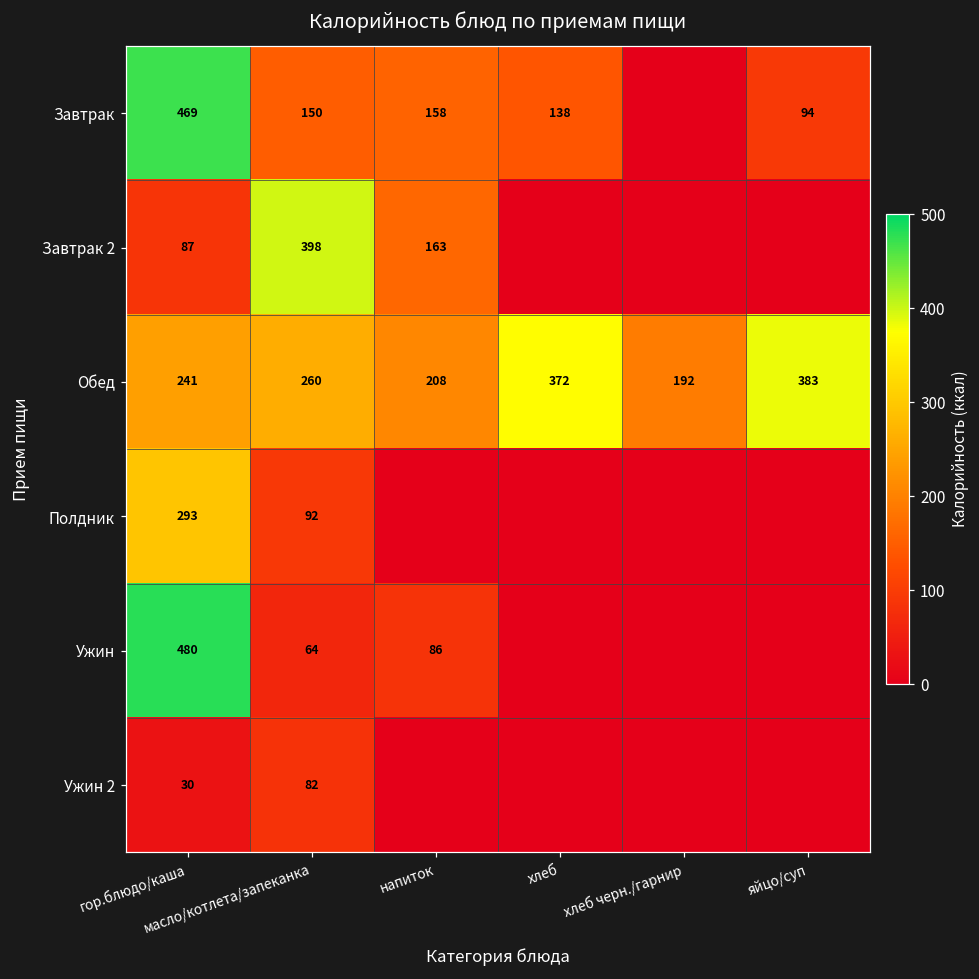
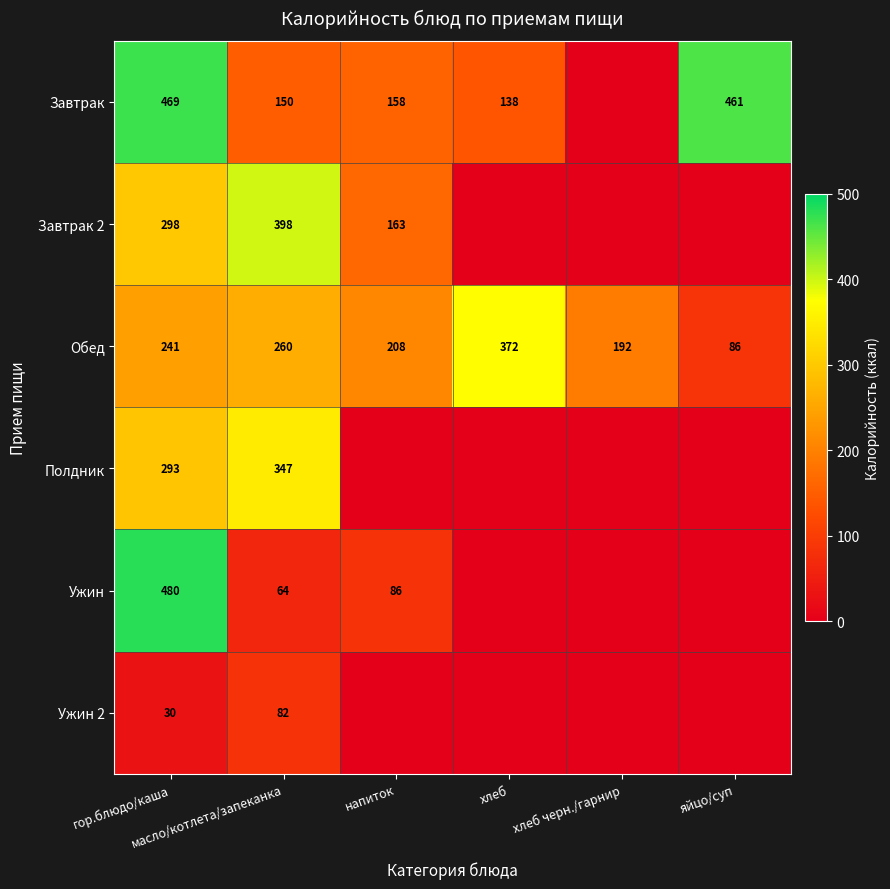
Завтрак, яйцо/суп: 94 -> 461
Завтрак 2, гор.блюдо/каша: 87 -> 298
Обед, яйцо/суп: 383 -> 86
Полдник, масло/котлета/запеканка: 92 -> 347
